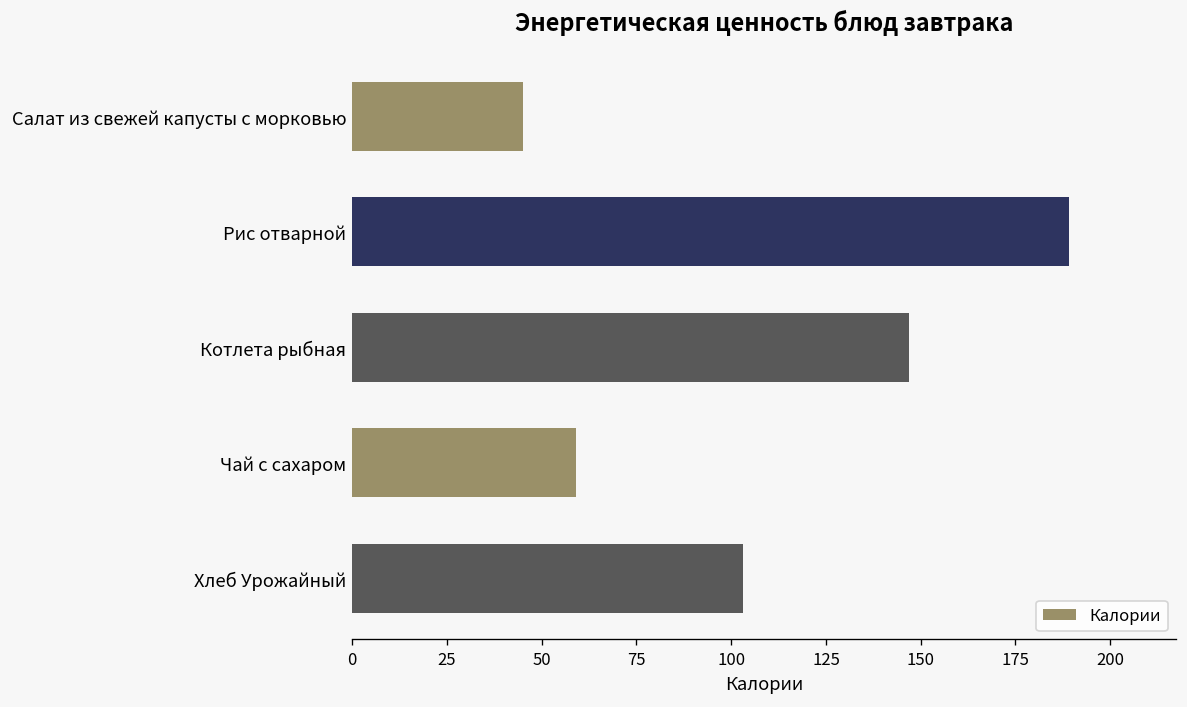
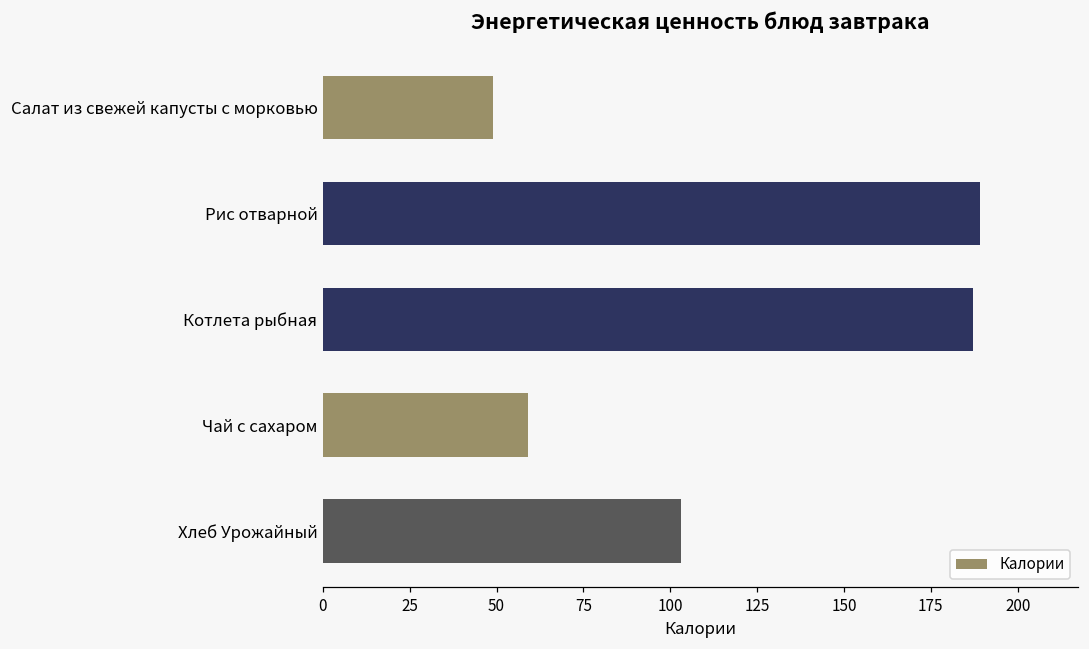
Салат из свежей капусты с морковью: 45 -> 49
Котлета рыбная: 147 -> 187
